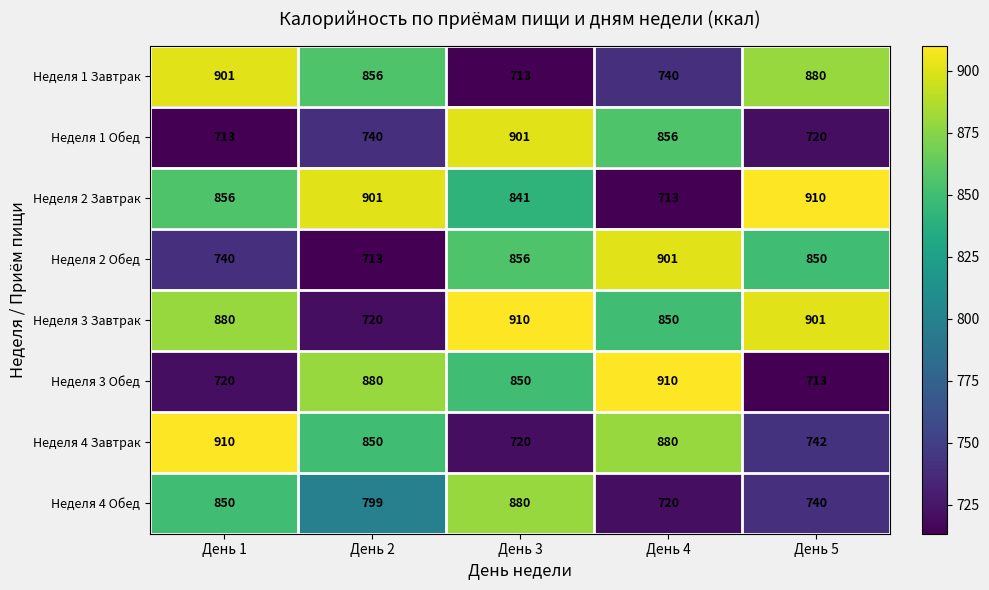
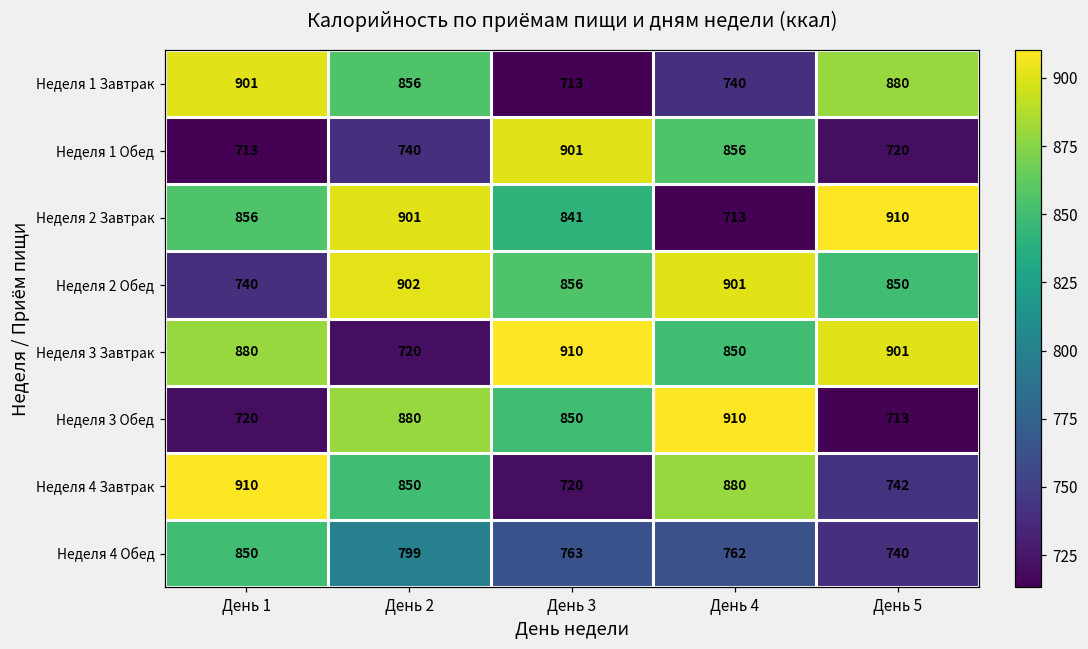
Неделя 2 Обед, День 2: 713 -> 902
Неделя 4 Обед, День 3: 880 -> 763
Неделя 4 Обед, День 4: 720 -> 762
